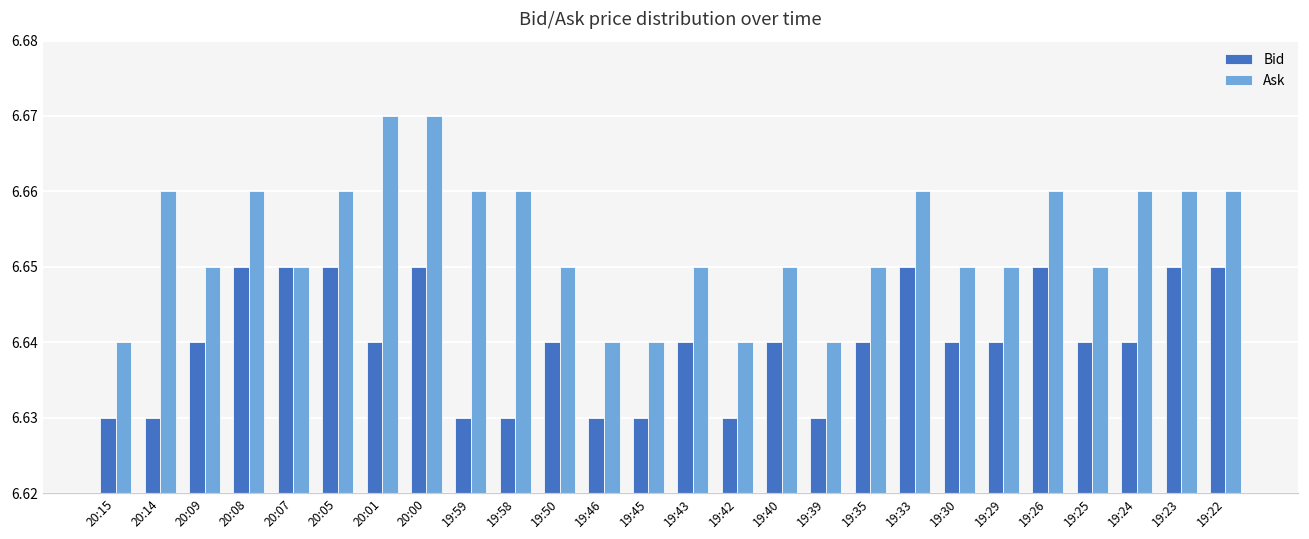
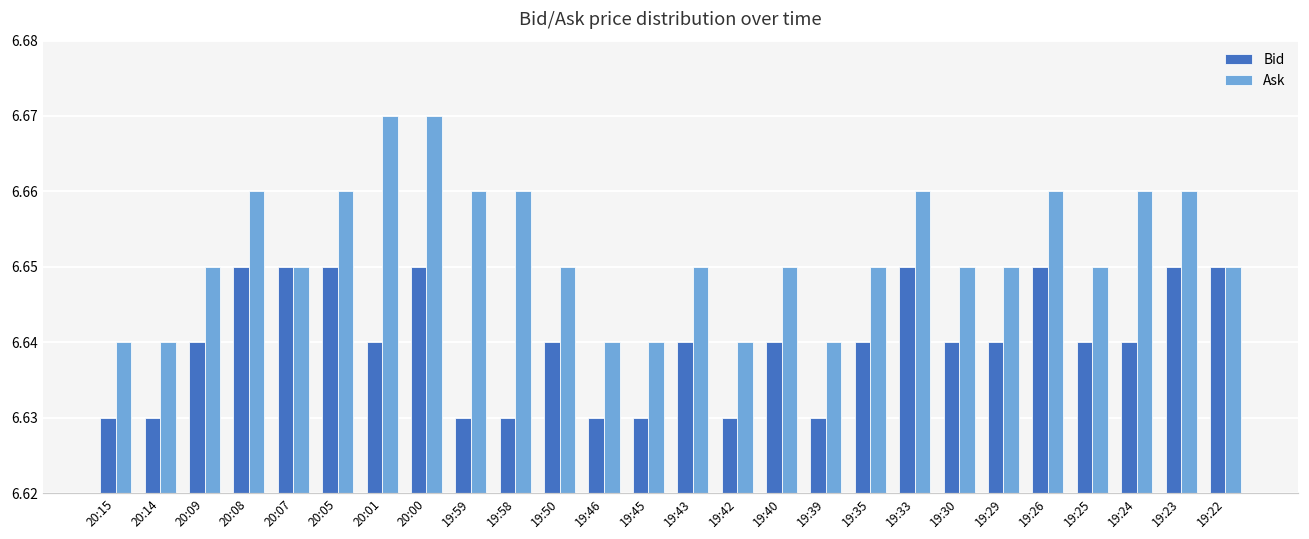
Ask, 20:14: 6.66 -> 6.64
Ask, 19:22: 6.66 -> 6.65
